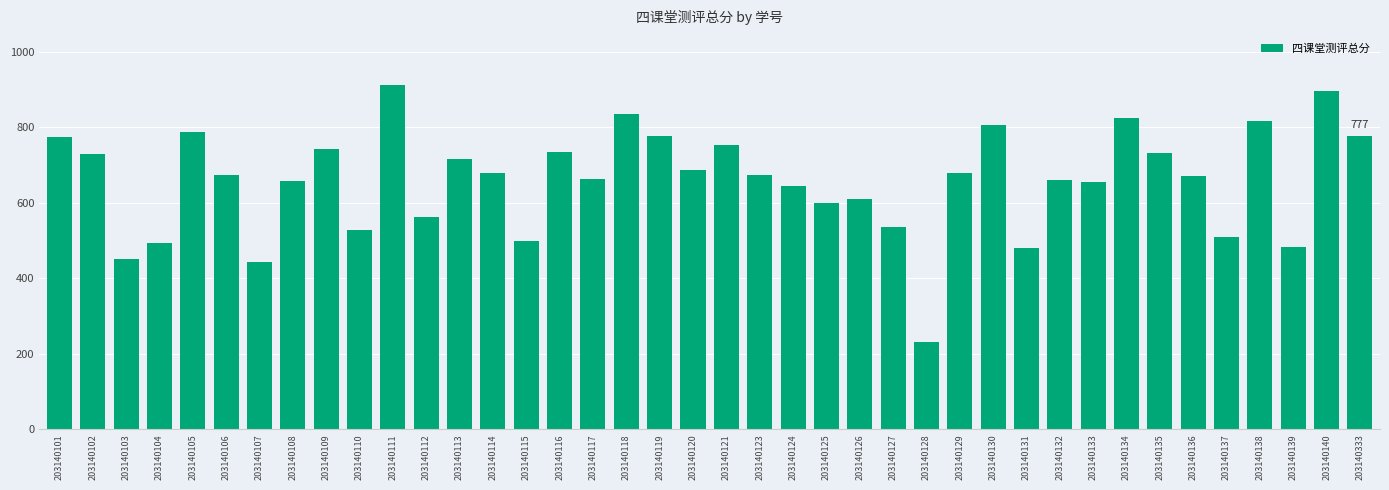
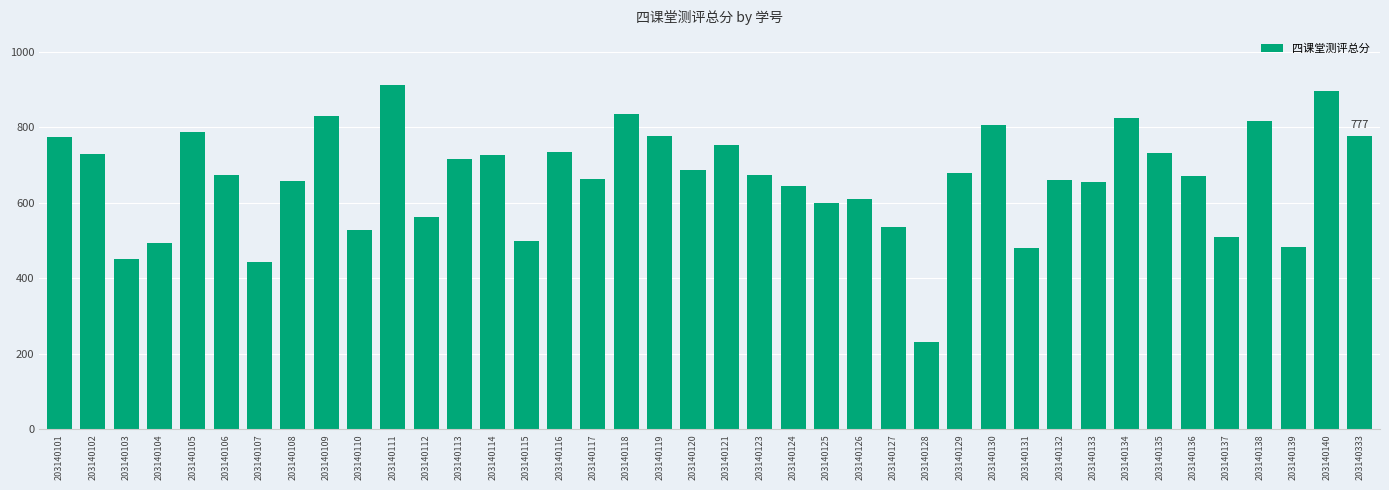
203140109: 740 -> 830
203140114: 680 -> 730
